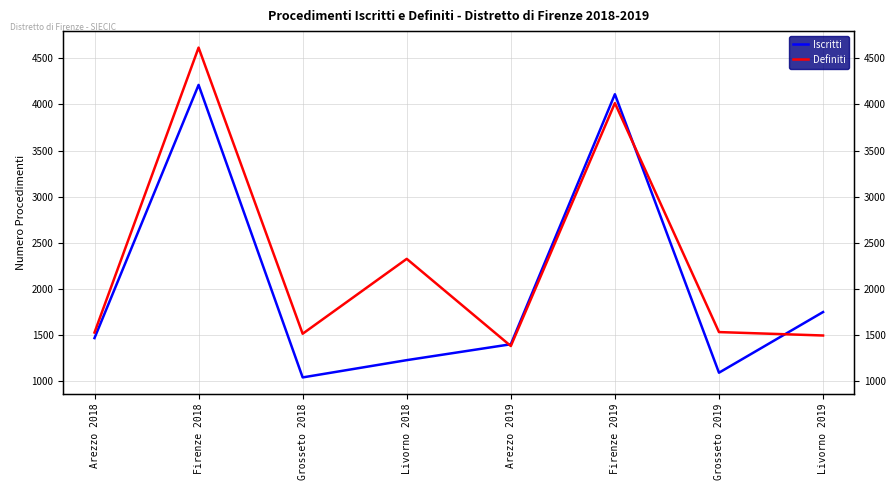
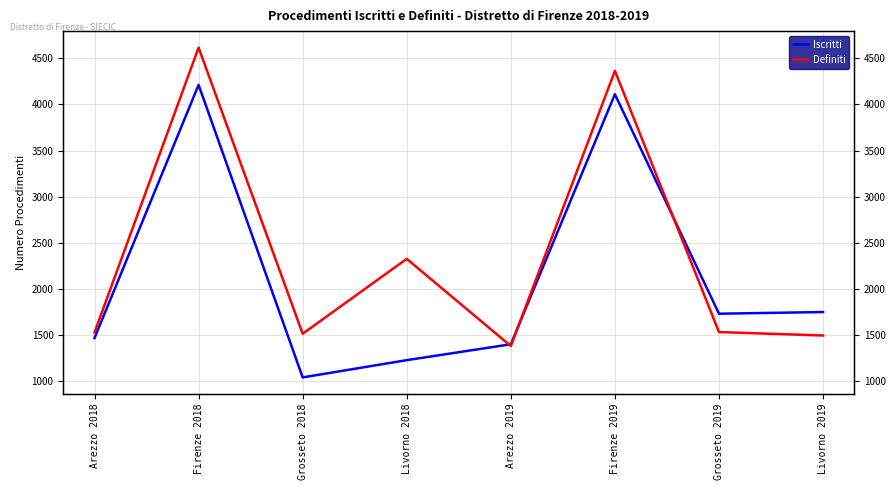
Definiti, Firenze 2019: 4000 -> 4400
Iscritti, Grosseto 2019: 1100 -> 1700
